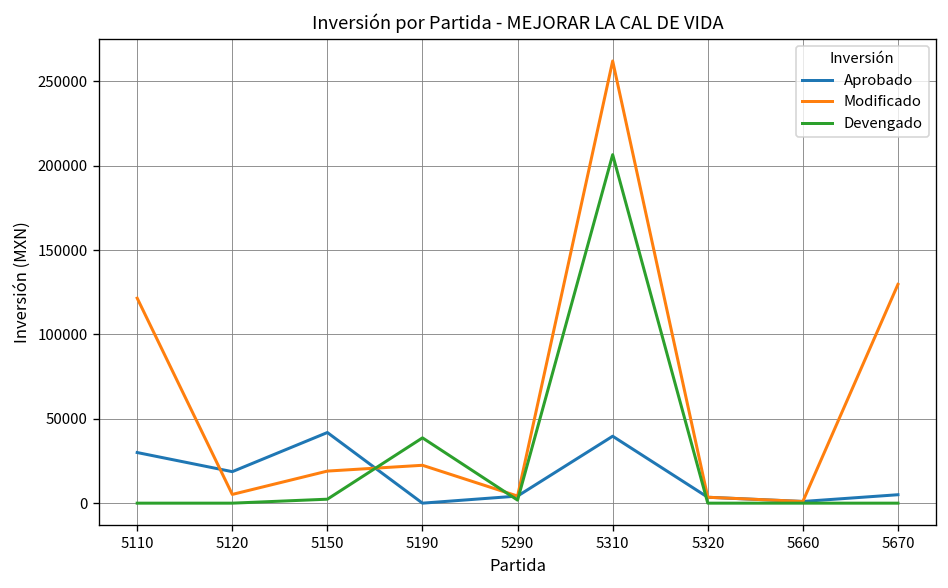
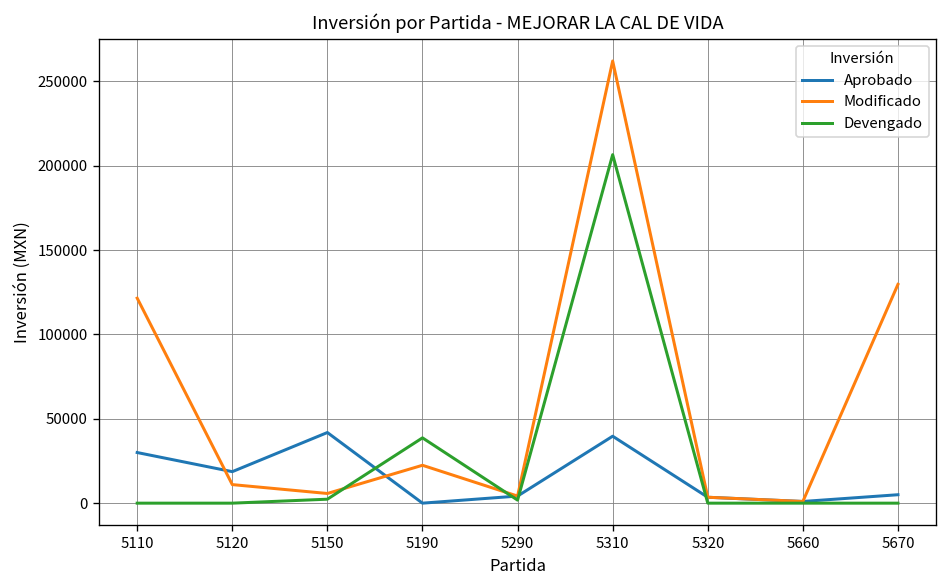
Modificado, 5120: 5000 -> 11000
Modificado, 5150: 19000 -> 6000
